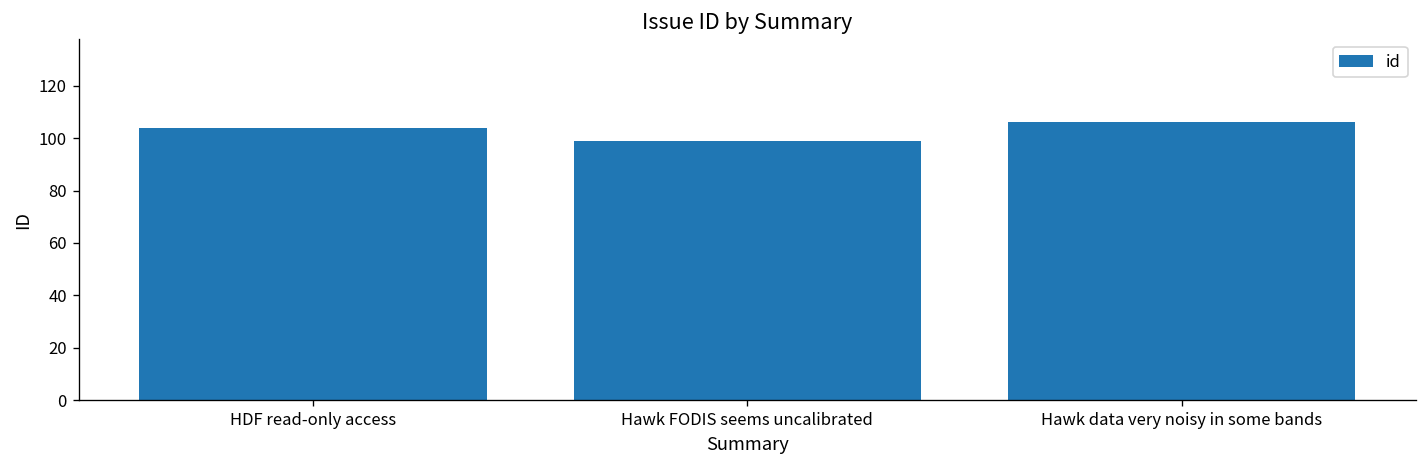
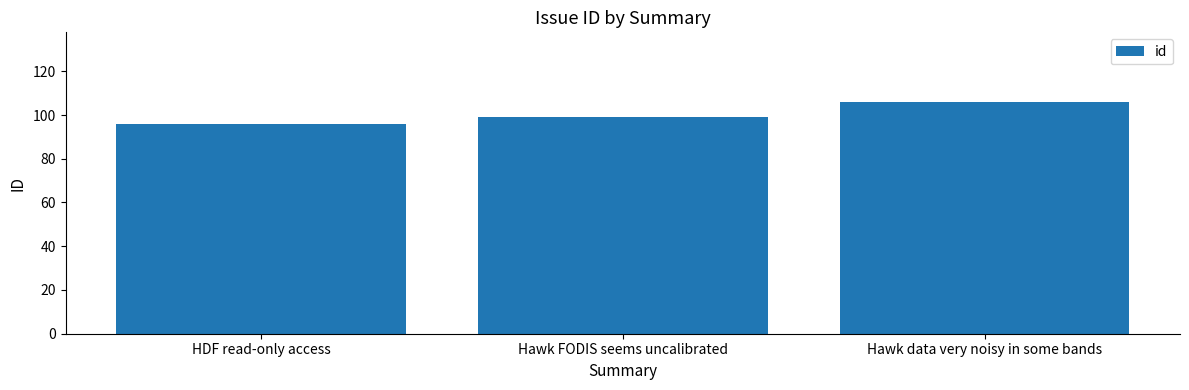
HDF read-only access: 104 -> 96
